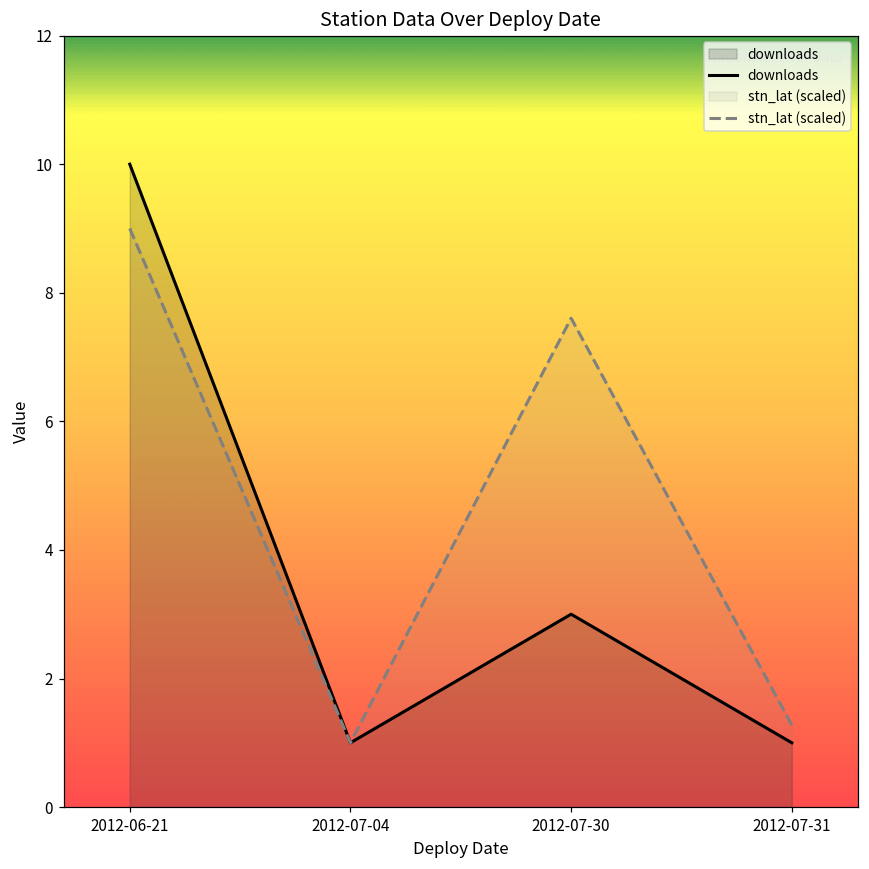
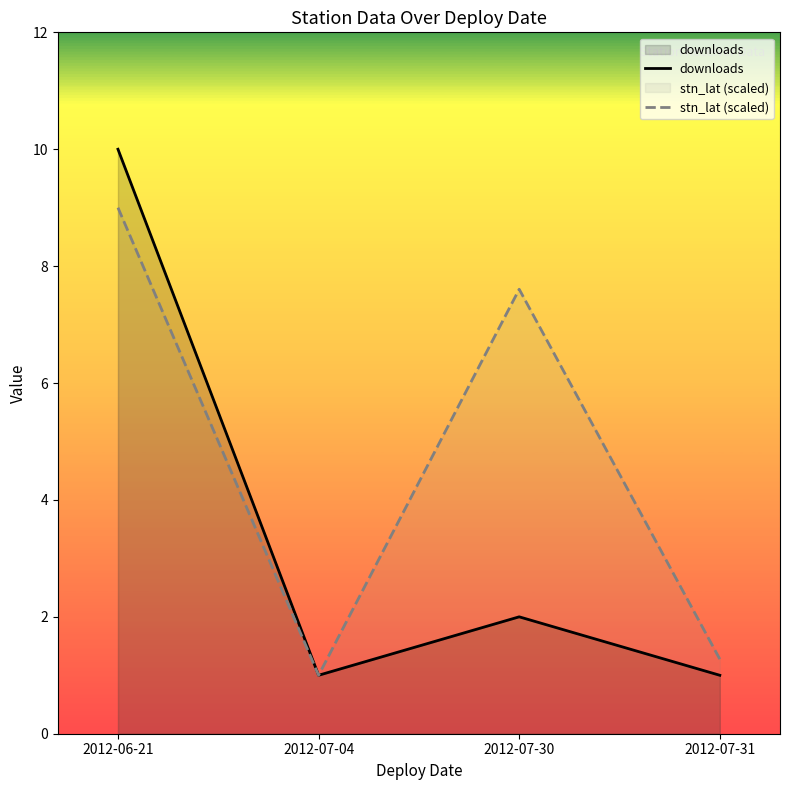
downloads, 2012-07-30: 3 -> 2
